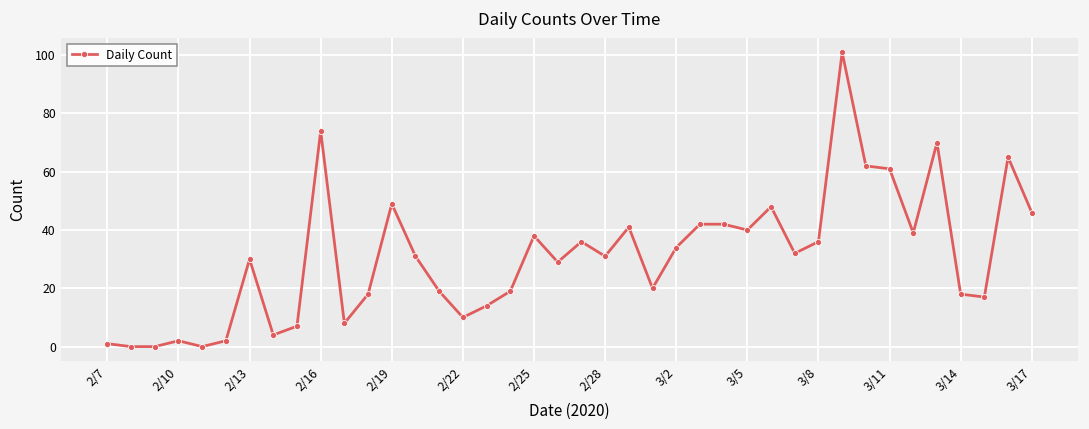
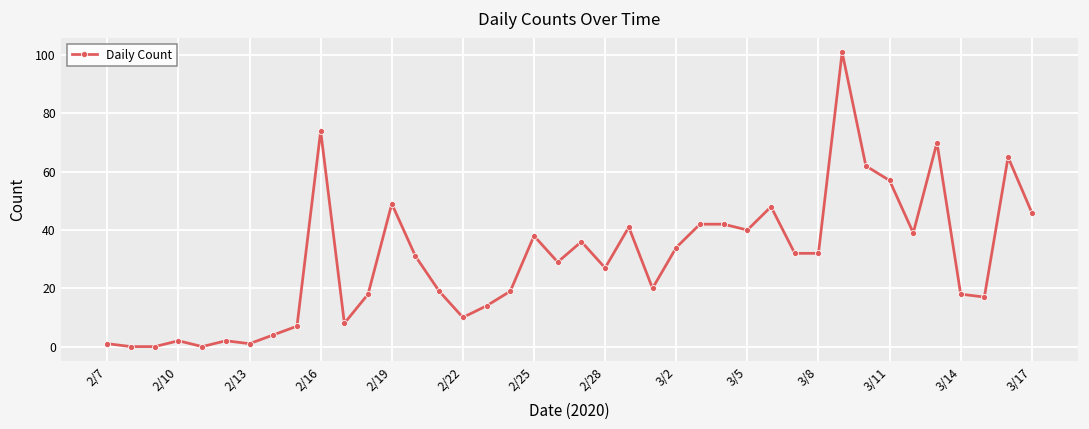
2/13: 30 -> 1
2/28: 31 -> 27
3/8: 36 -> 32
3/11: 61 -> 57
